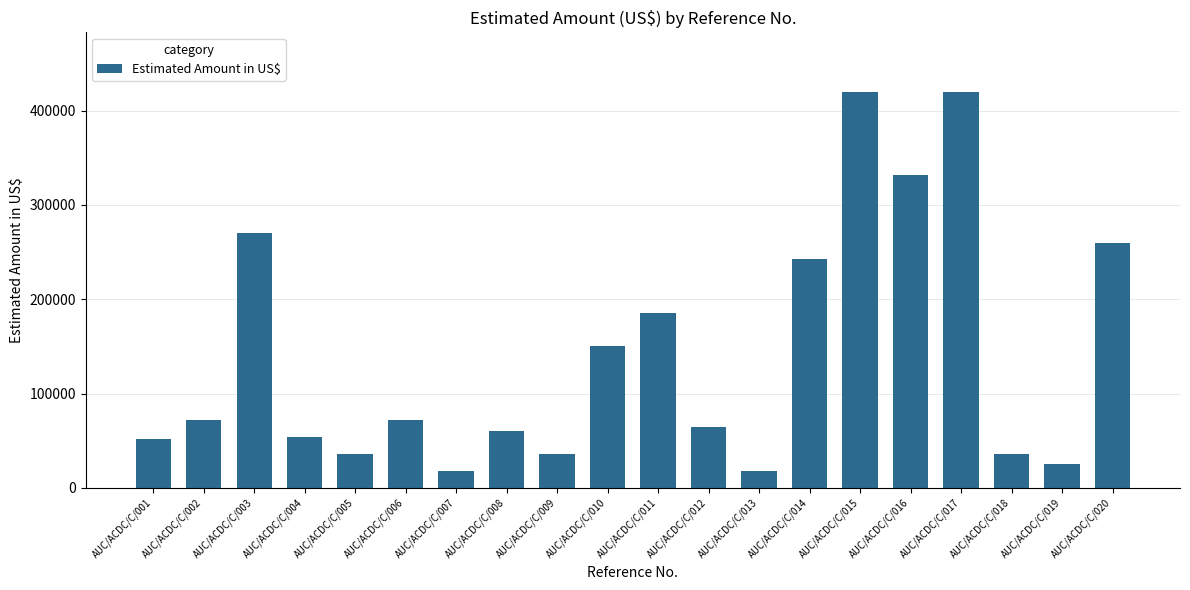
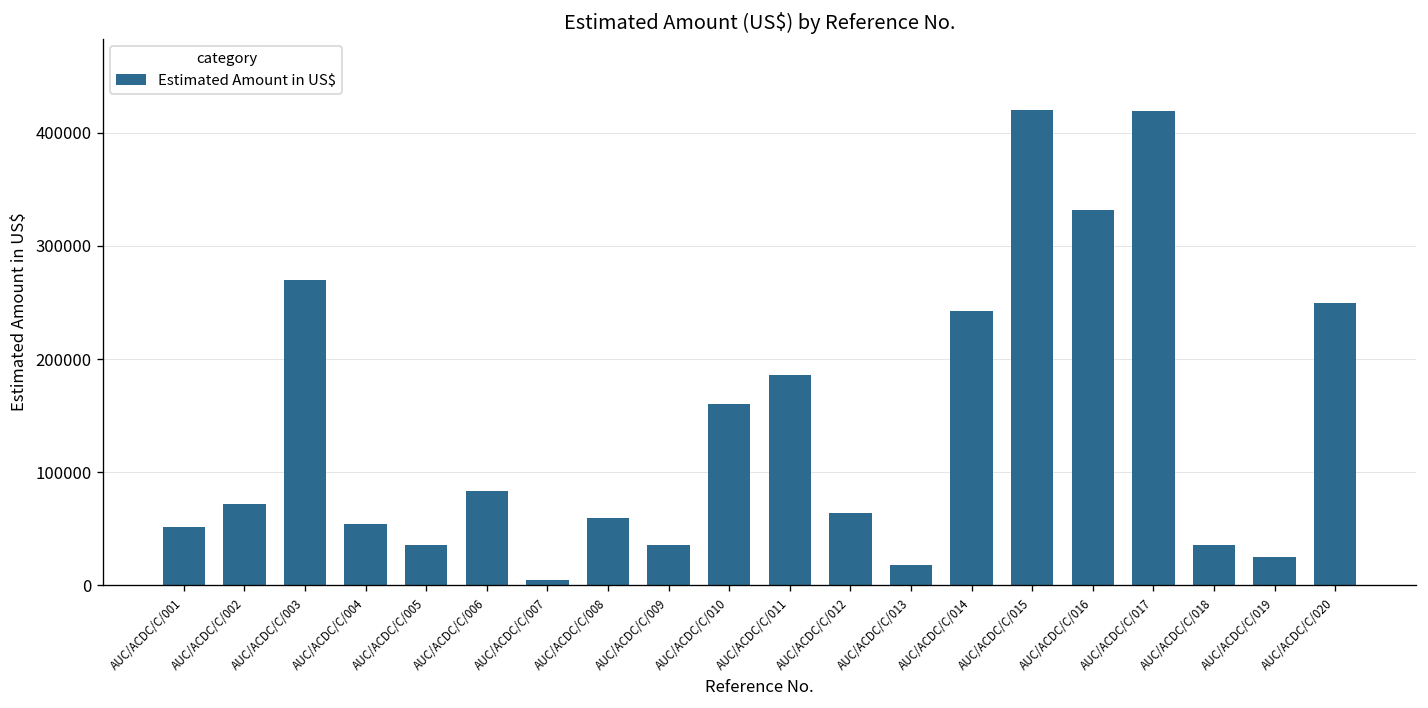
AUC/ACDC/C/006: 70000 -> 80000
AUC/ACDC/C/007: 20000 -> 0
AUC/ACDC/C/010: 150000 -> 160000
AUC/ACDC/C/020: 260000 -> 250000
